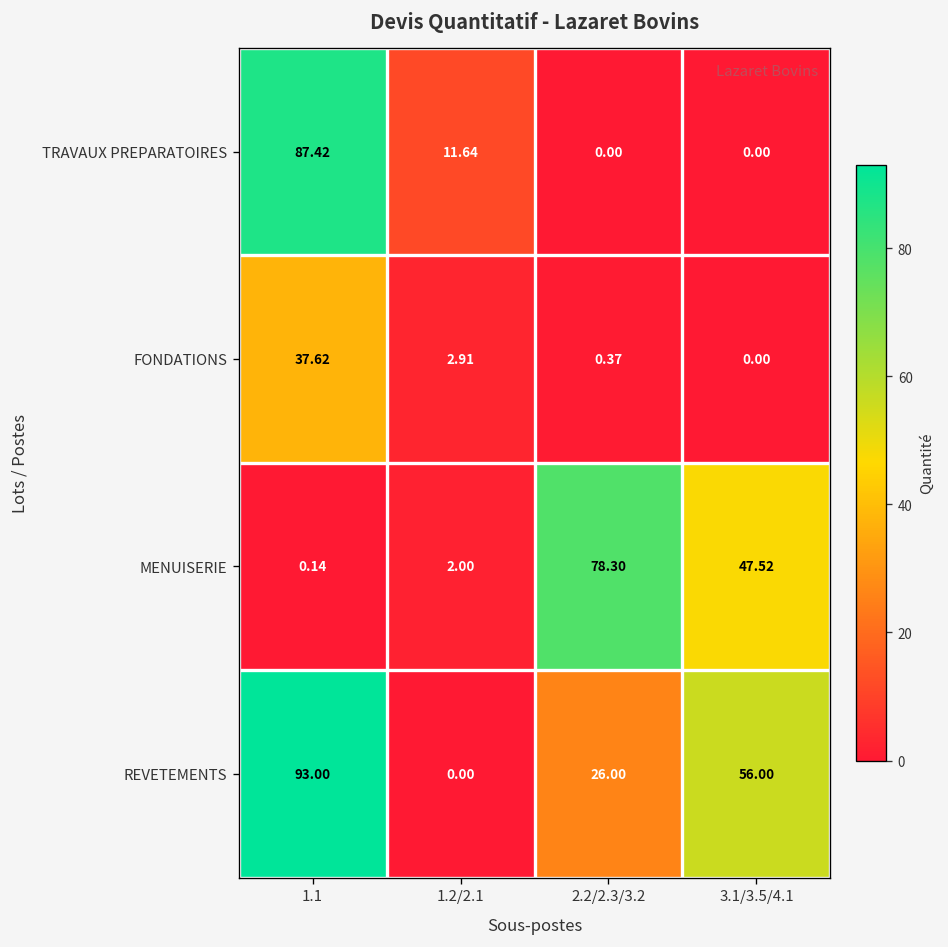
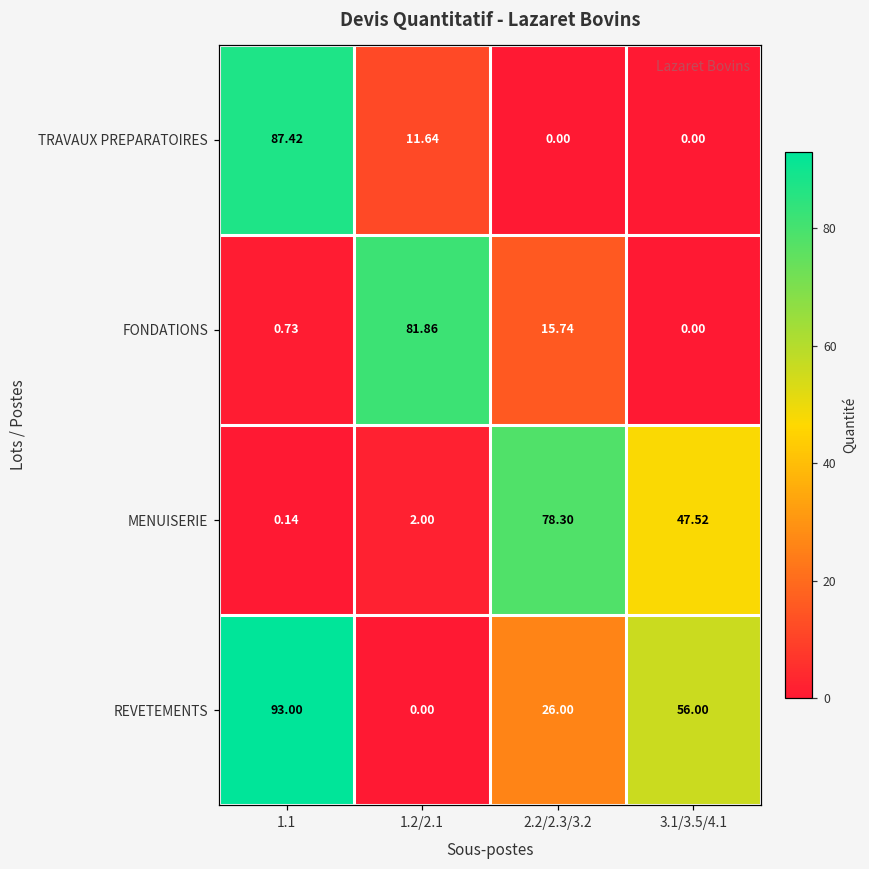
FONDATIONS, 1.1: 37.62 -> 0.73
FONDATIONS, 1.2/2.1: 2.91 -> 81.86
FONDATIONS, 2.2/2.3/3.2: 0.37 -> 15.74
